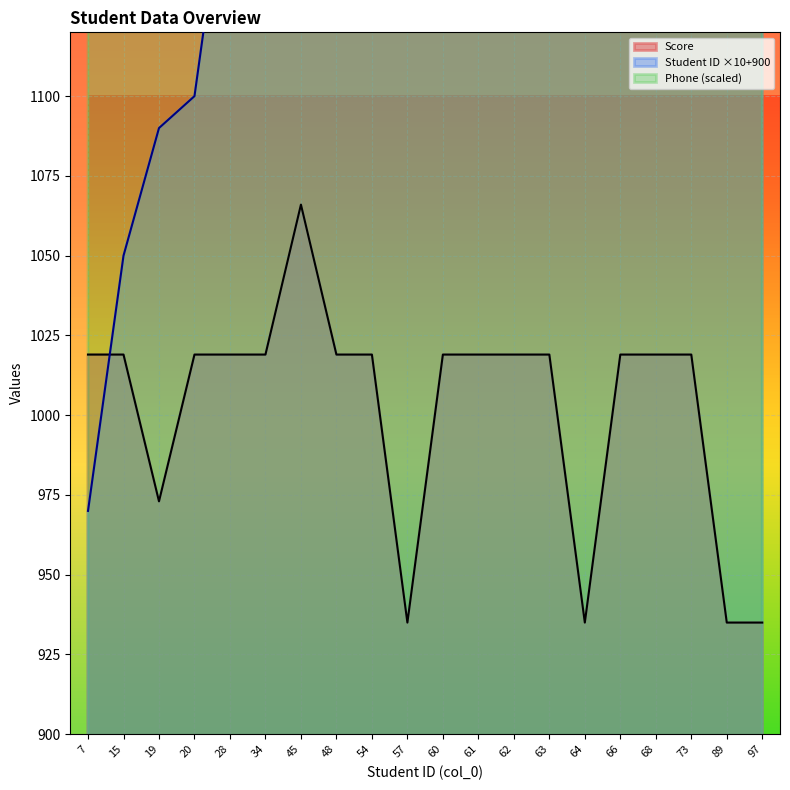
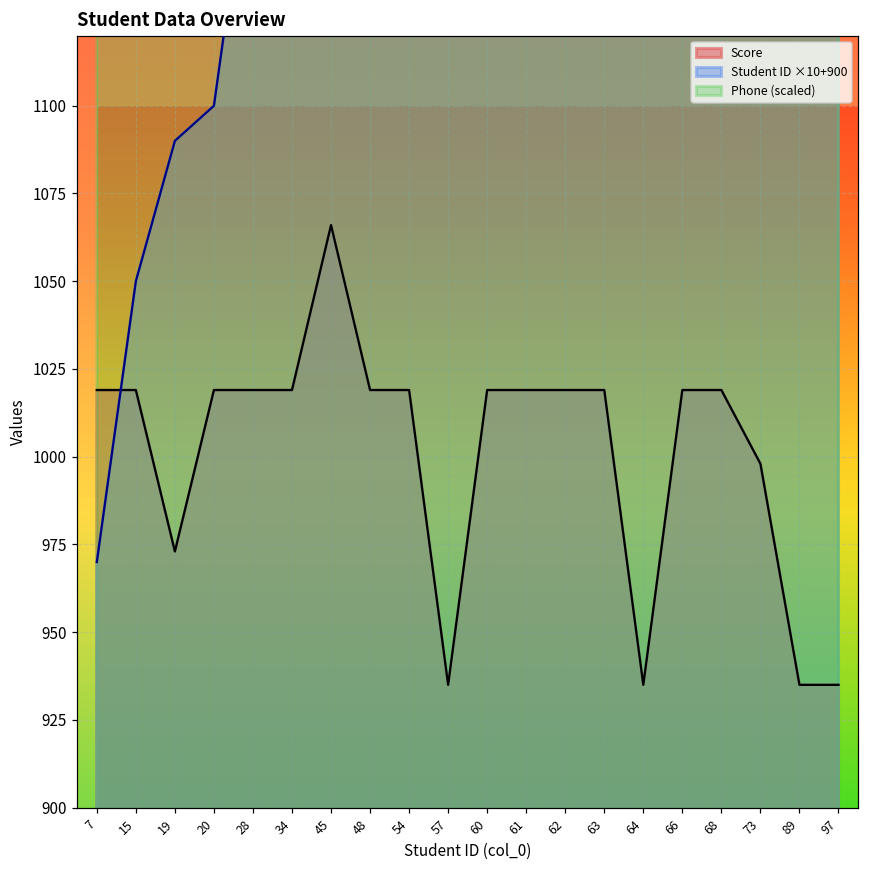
Score, 73: 1019 -> 998
